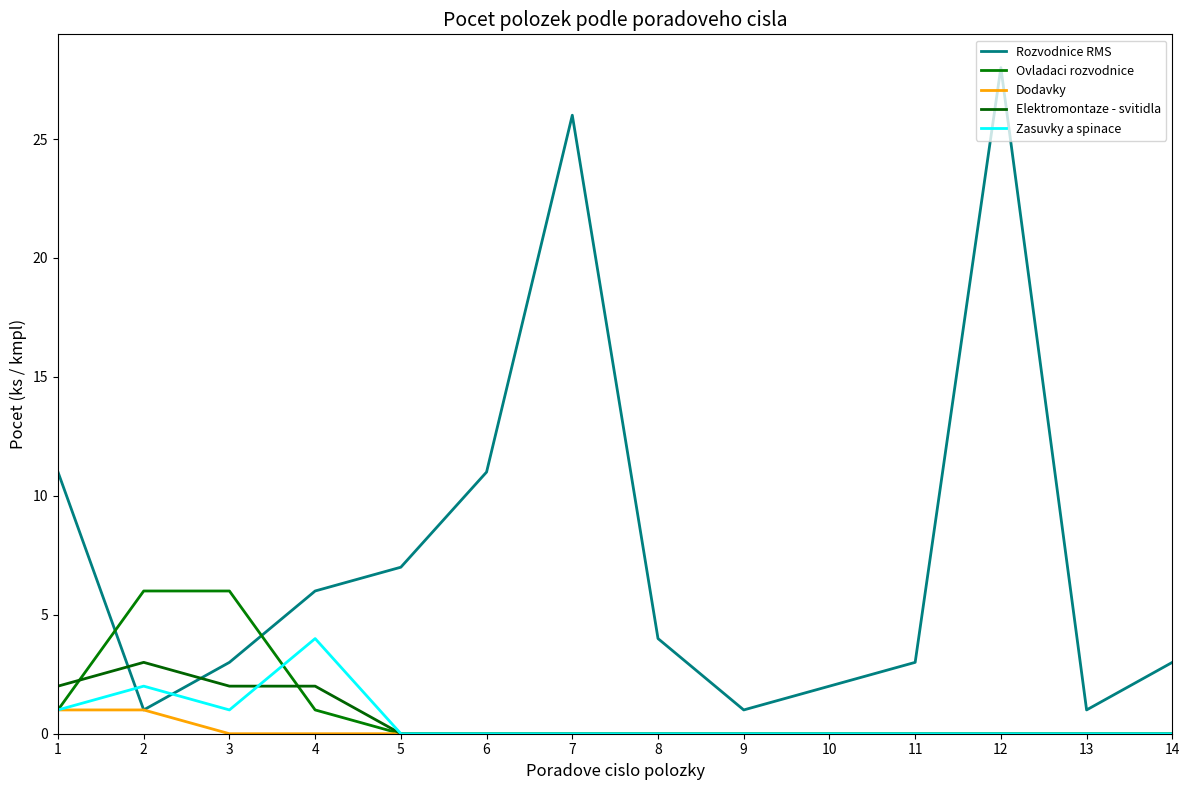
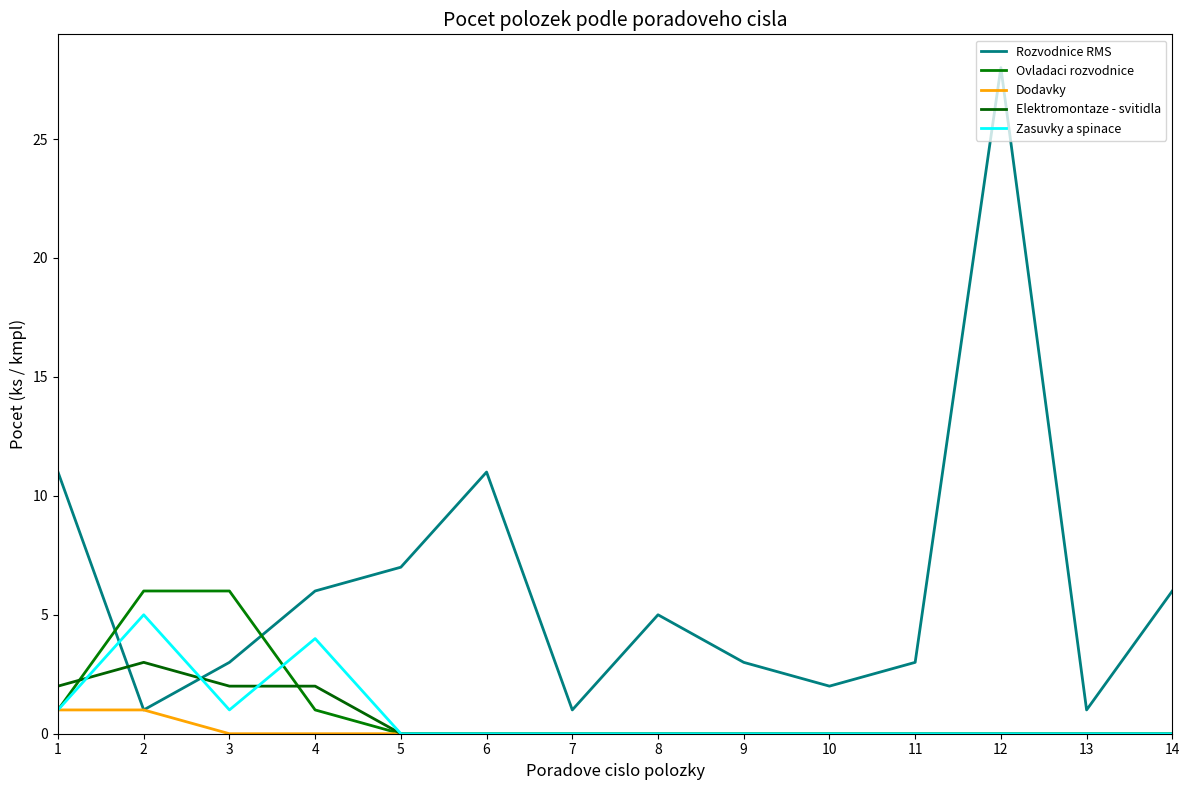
Zasuvky a spinace, 2: 2 -> 5
Rozvodnice RMS, 7: 26 -> 1
Rozvodnice RMS, 8: 4 -> 5
Rozvodnice RMS, 9: 1 -> 3
Rozvodnice RMS, 14: 3 -> 6
